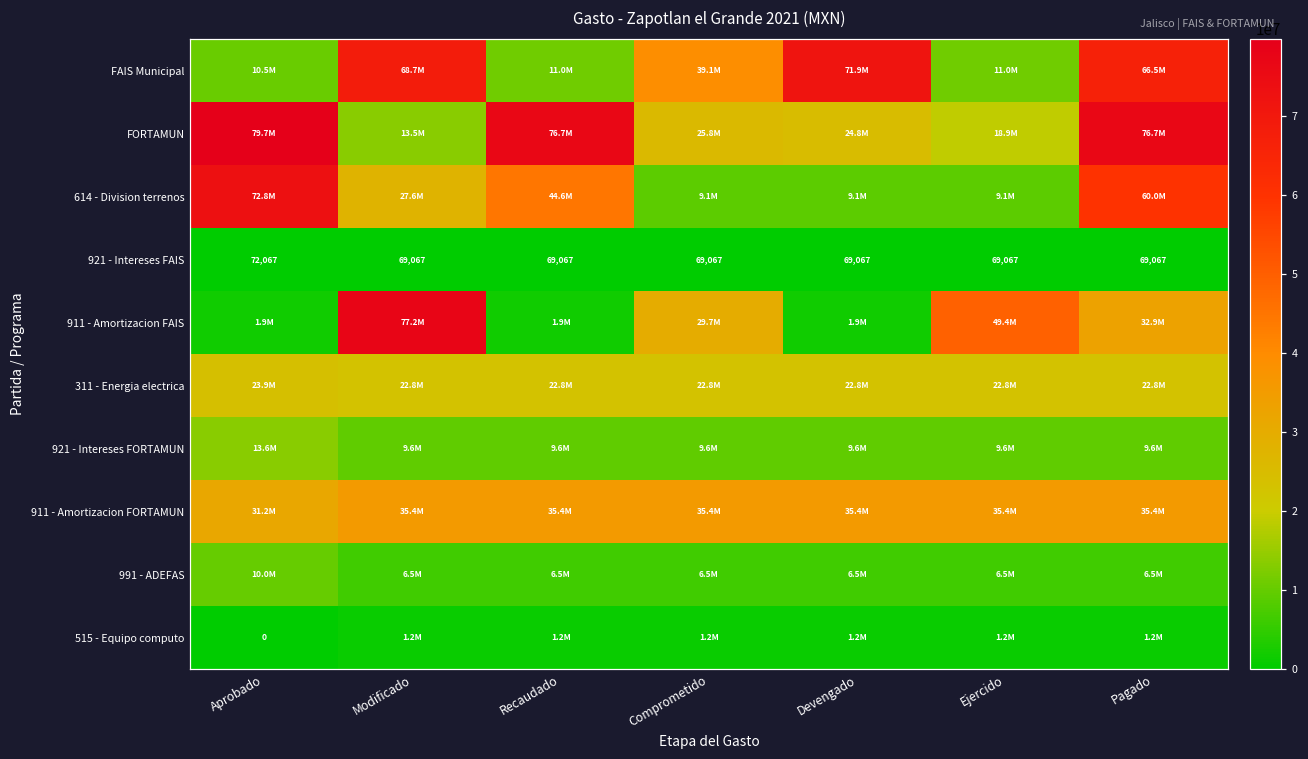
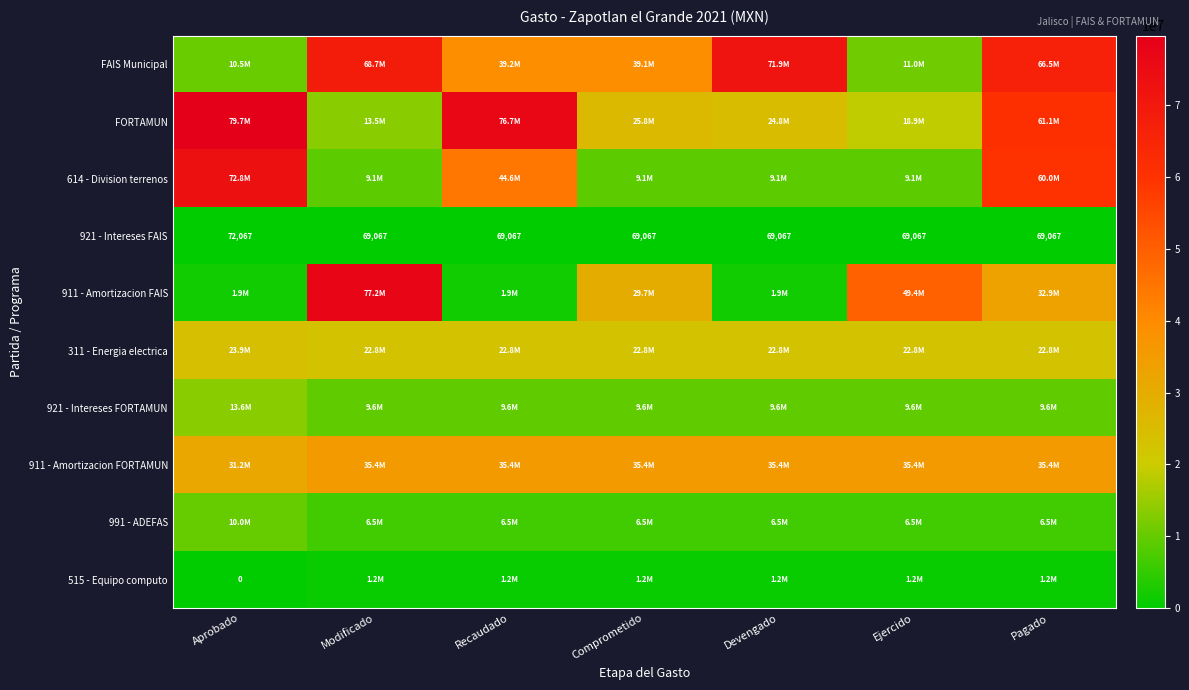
FAIS Municipal, Recaudado: 11.0M -> 39.2M
FORTAMUN, Pagado: 76.7M -> 61.1M
614 - Division terrenos, Modificado: 27.6M -> 9.1M
